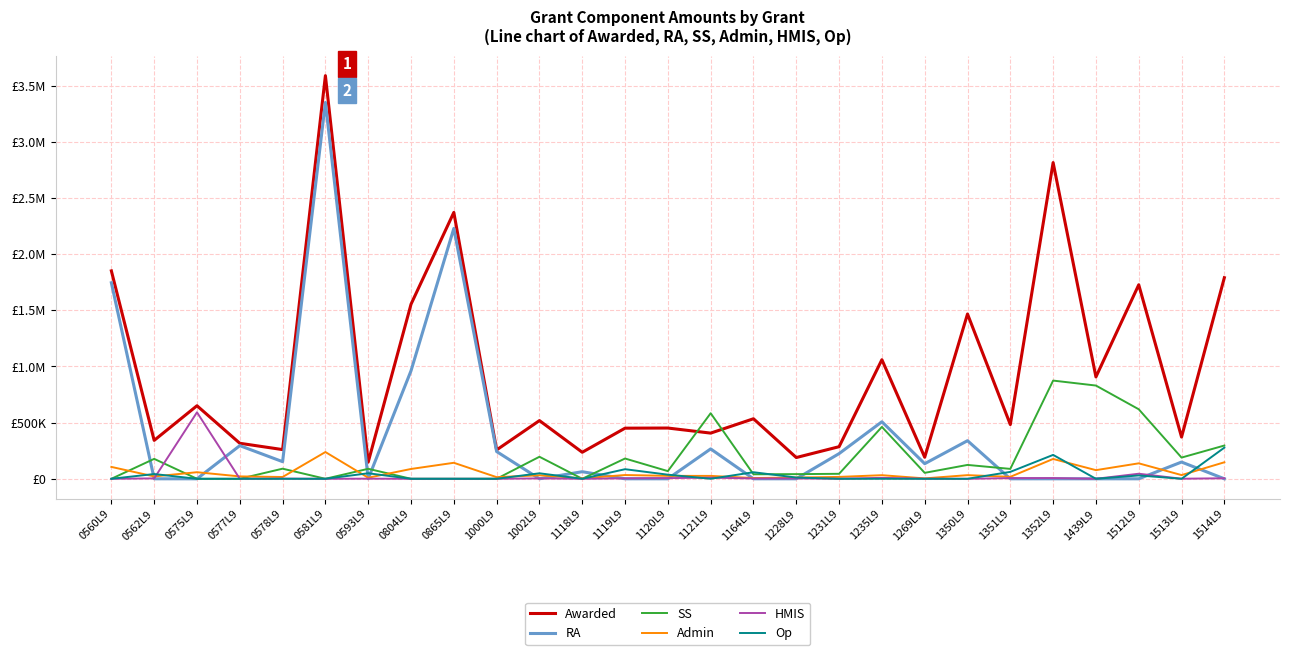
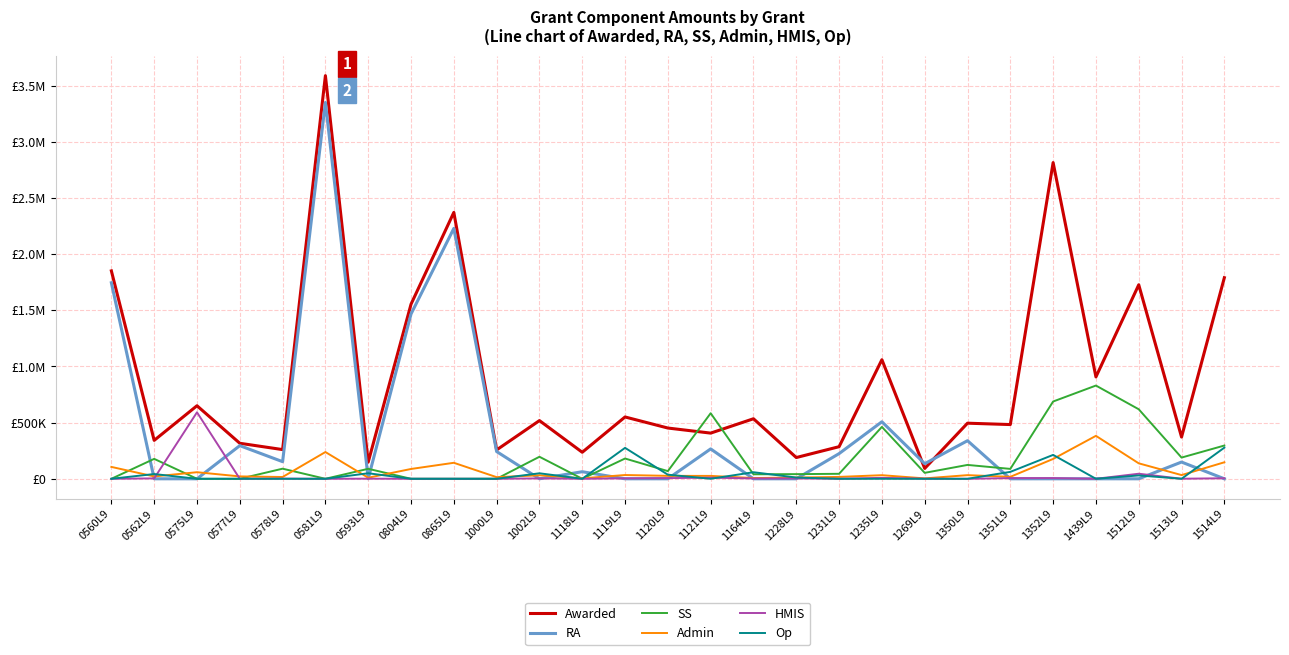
RA, 0804L9: £960000 -> £1470000
Awarded, 1119L9: £450000 -> £550000
Op, 1119L9: £90000 -> £280000
Awarded, 1269L9: £190000 -> £90000
Awarded, 1350L9: £1470000 -> £500000
SS, 1352L9: £870000 -> £690000
Admin, 1439L9: £80000 -> £380000
